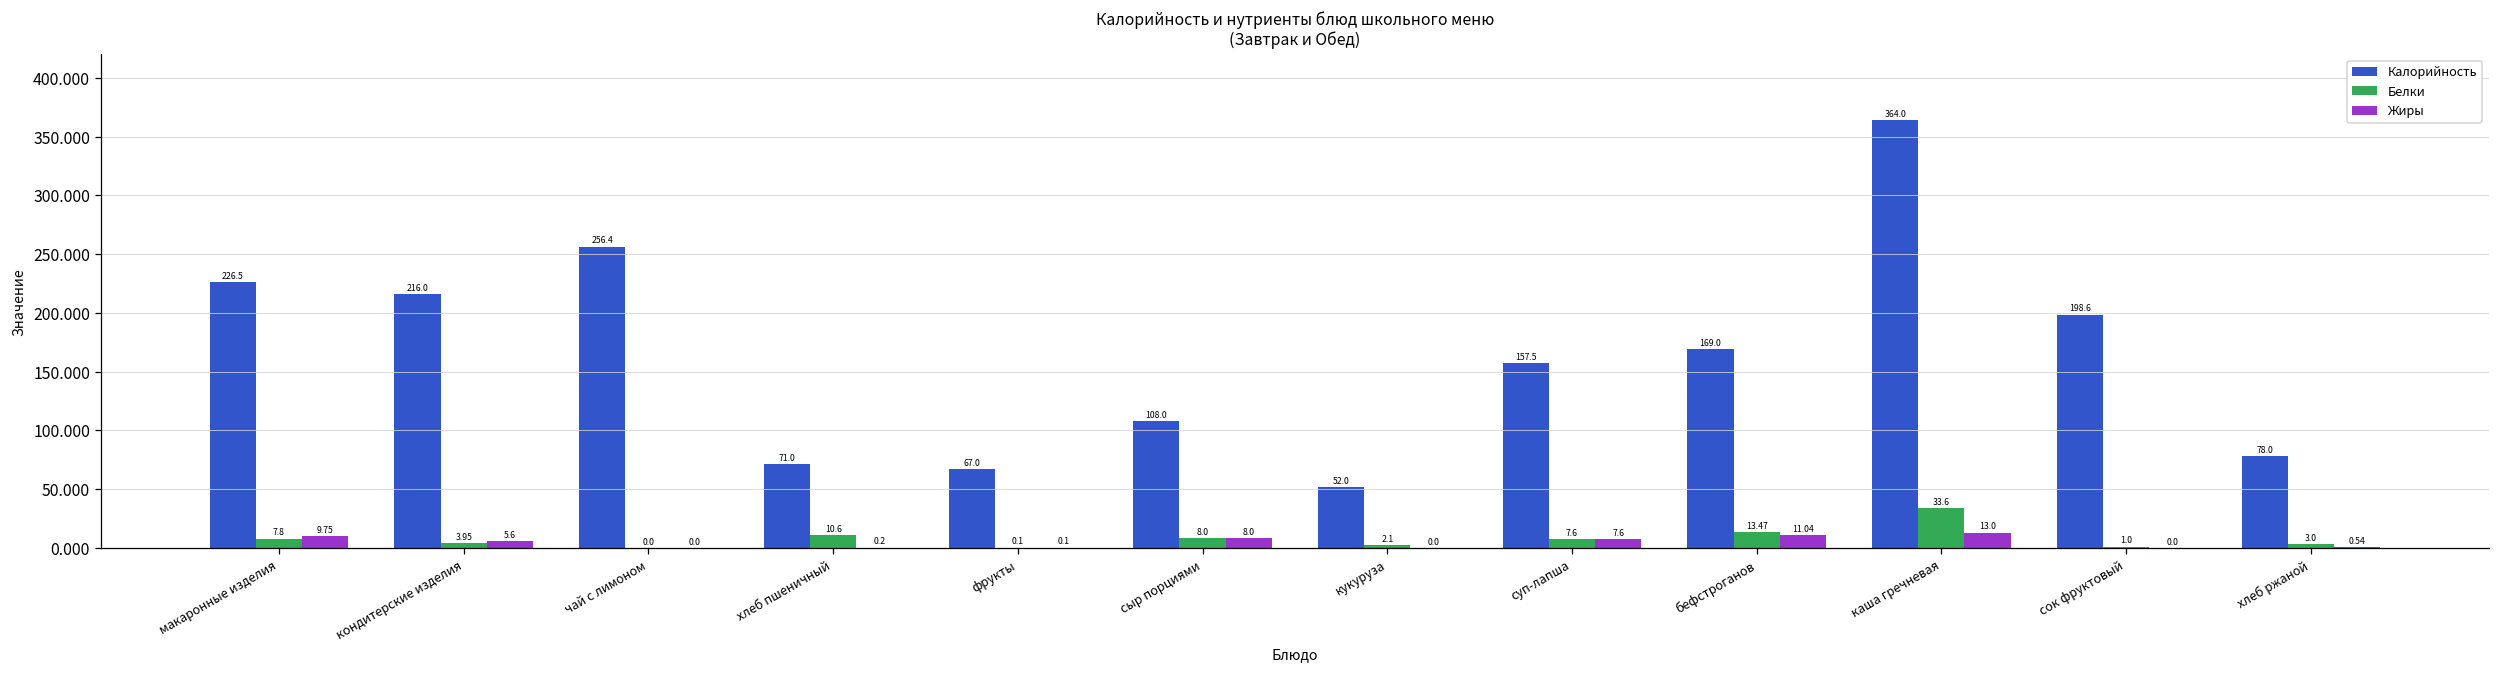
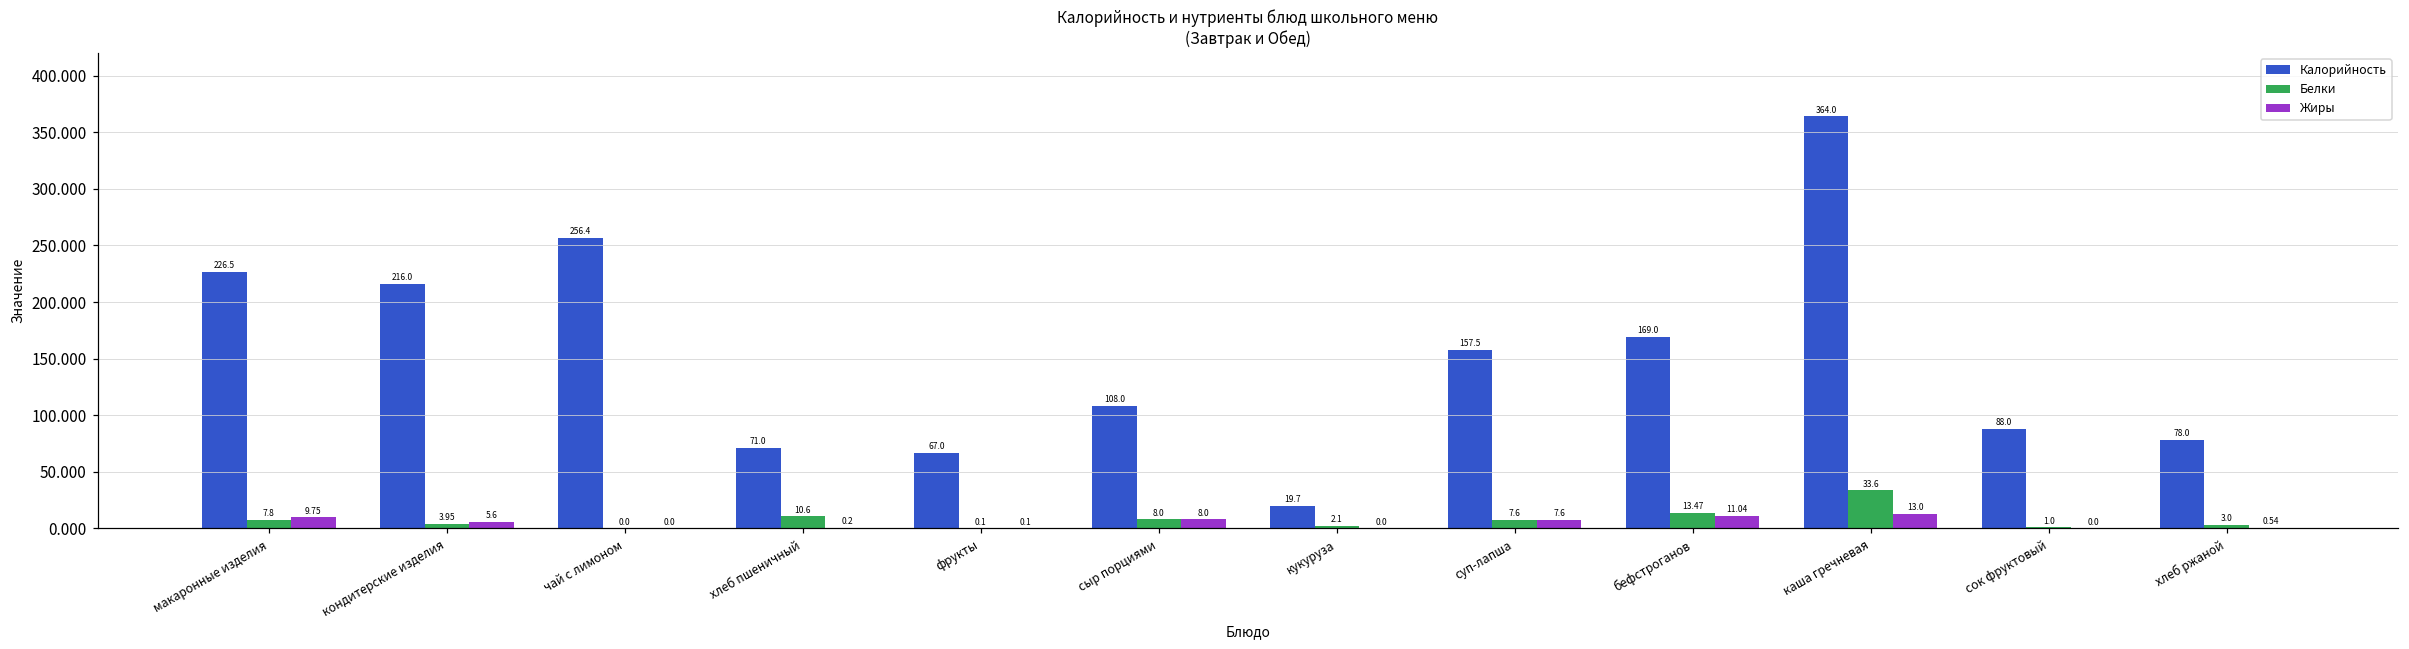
Калорийность, кукуруза: 52.0 -> 19.7
Калорийность, сок фруктовый: 198.6 -> 88.0
